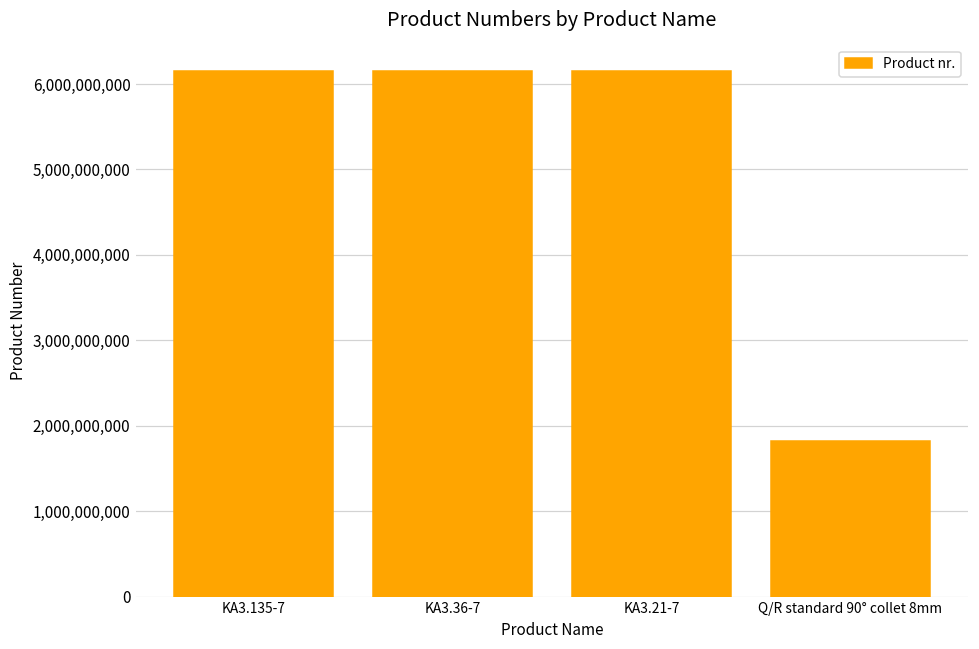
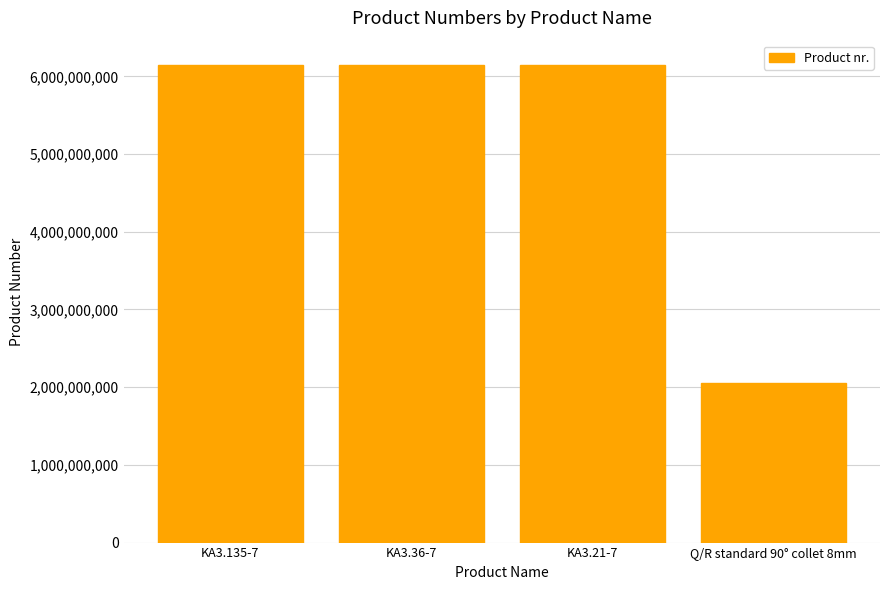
Q/R standard 90° collet 8mm: 1,800,000,000 -> 2,100,000,000
